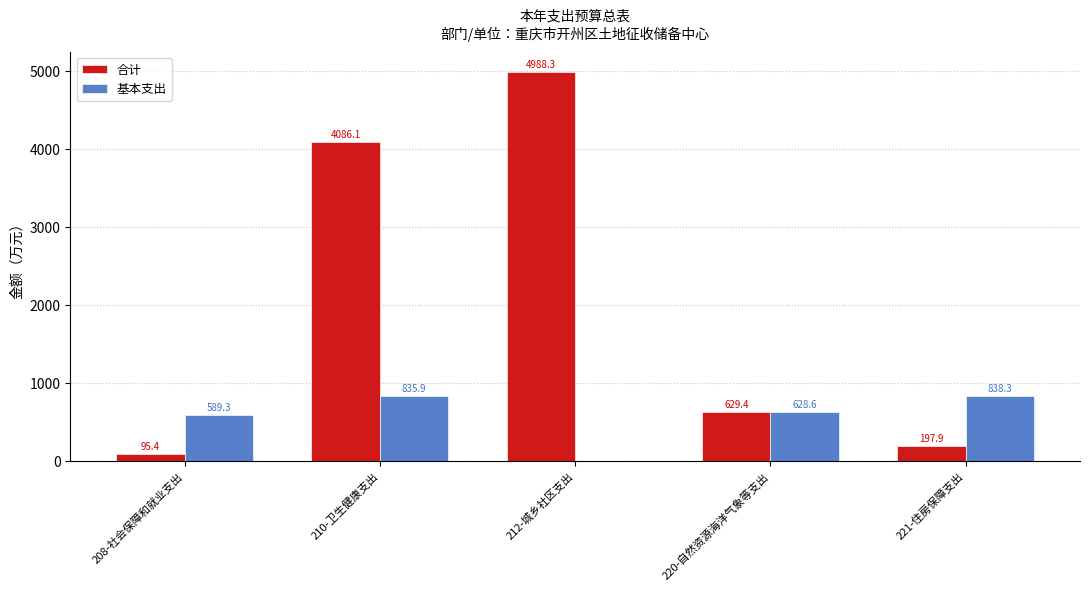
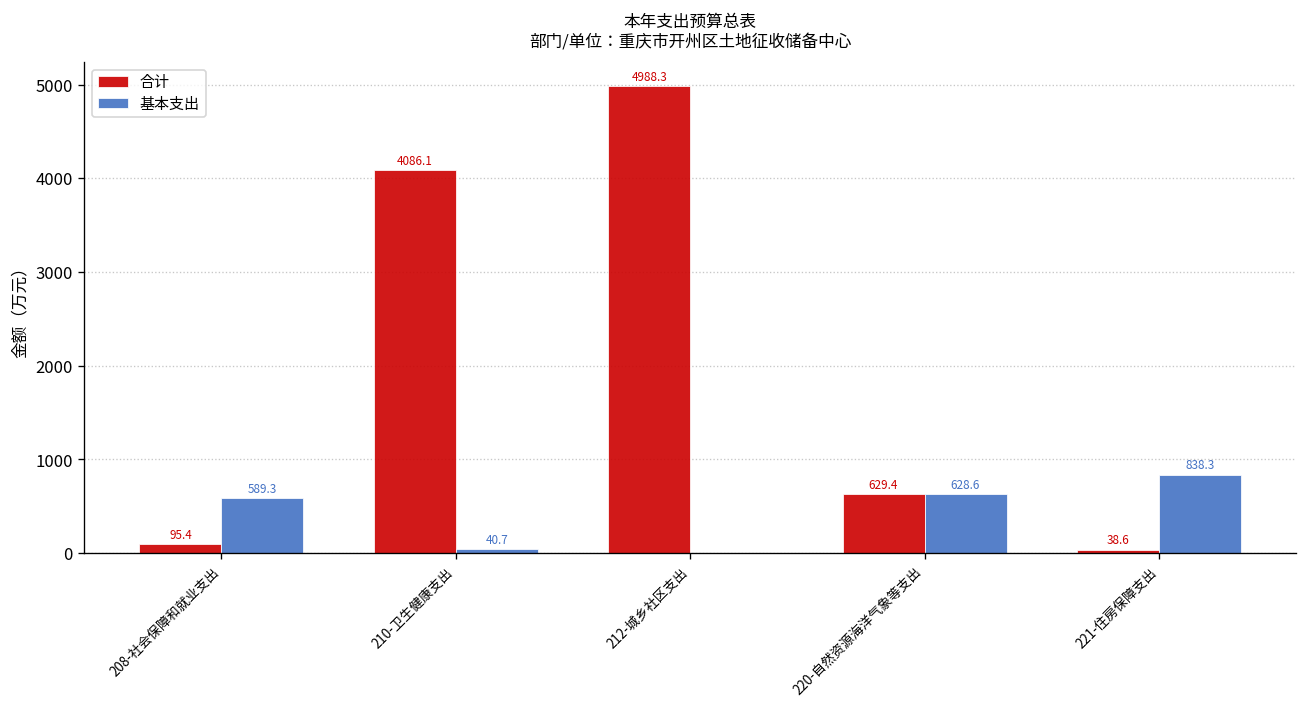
基本支出, 210-卫生健康支出: 835.9 -> 40.7
合计, 221-住房保障支出: 197.9 -> 38.6
